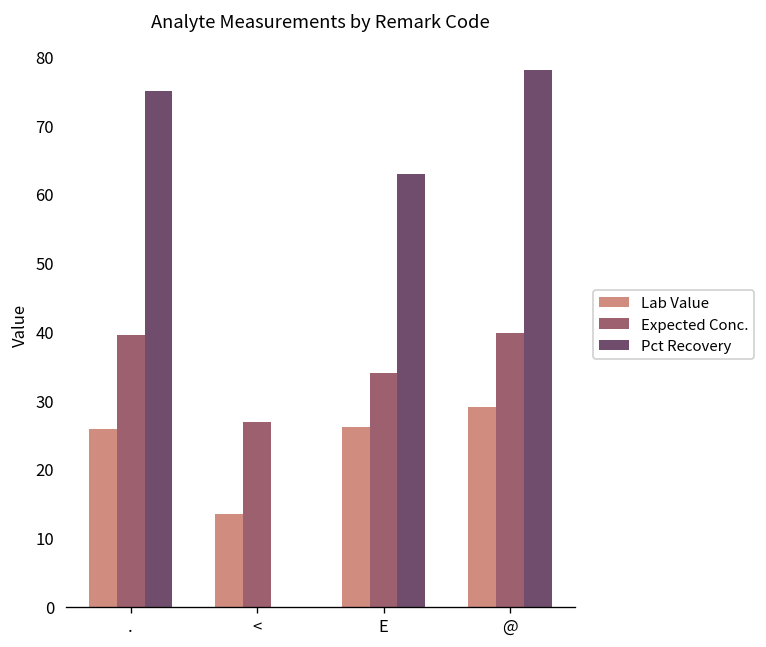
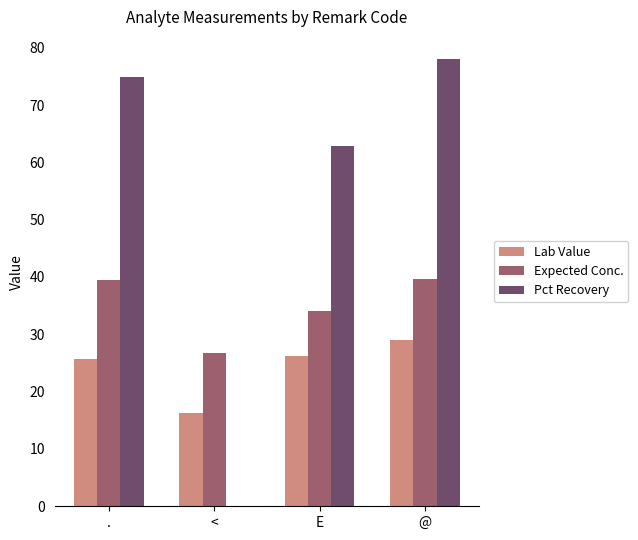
Lab Value, <: 13 -> 16
